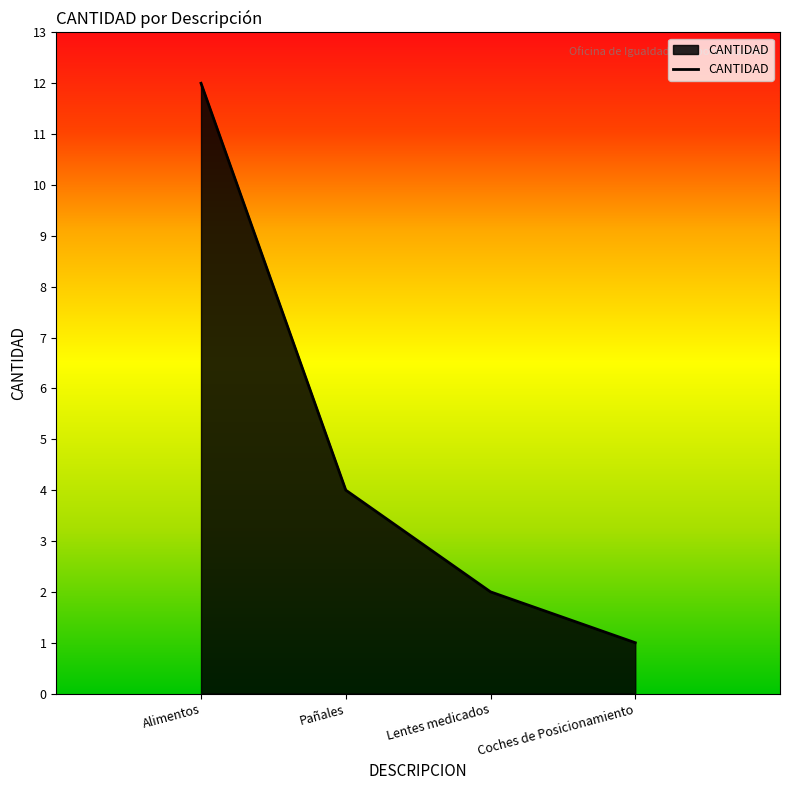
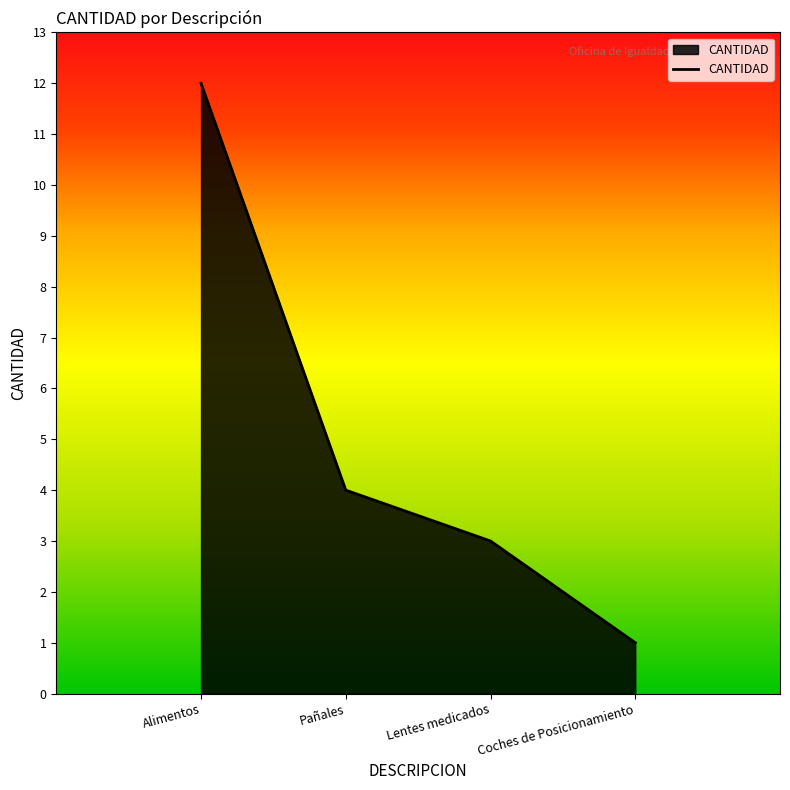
Lentes medicados: 2 -> 3
